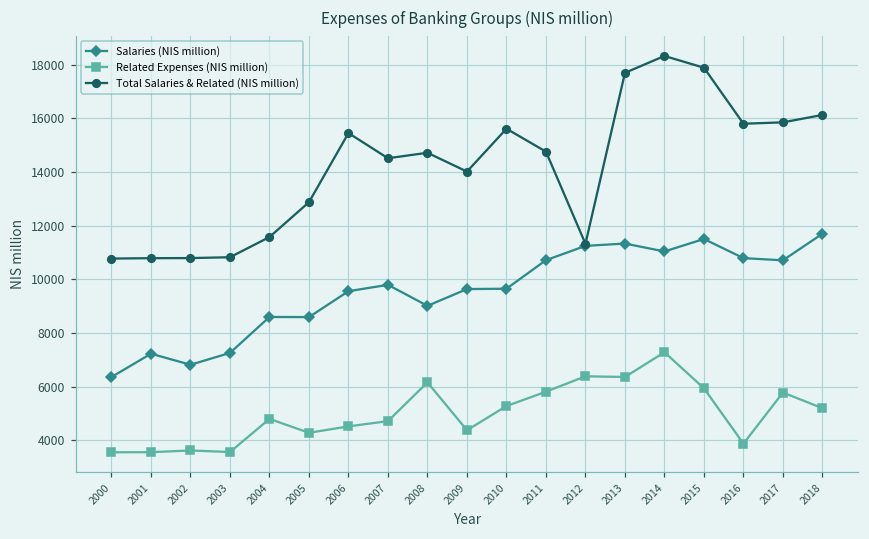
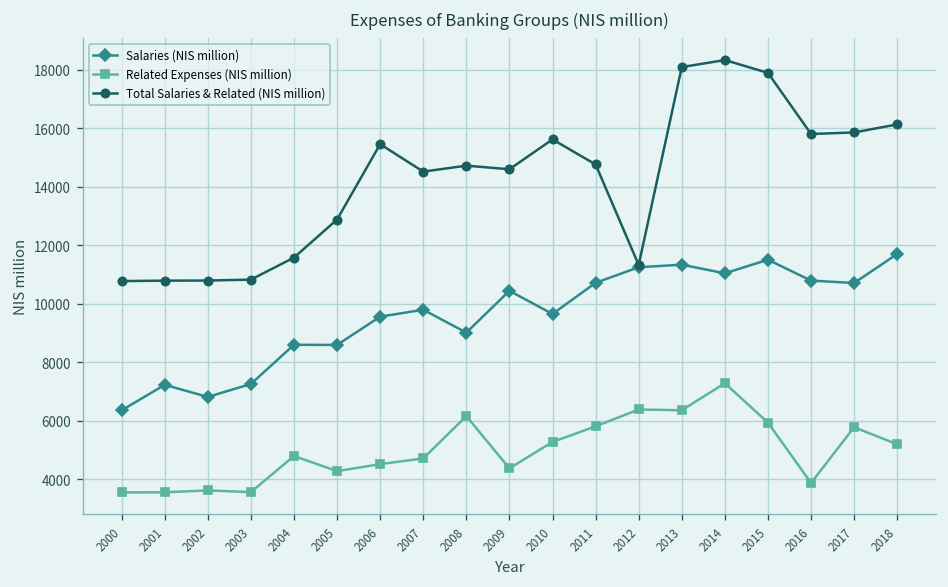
Salaries (NIS million), 2009: 9600 -> 10400
Total Salaries & Related (NIS million), 2009: 14000 -> 14600
Total Salaries & Related (NIS million), 2013: 17700 -> 18100
